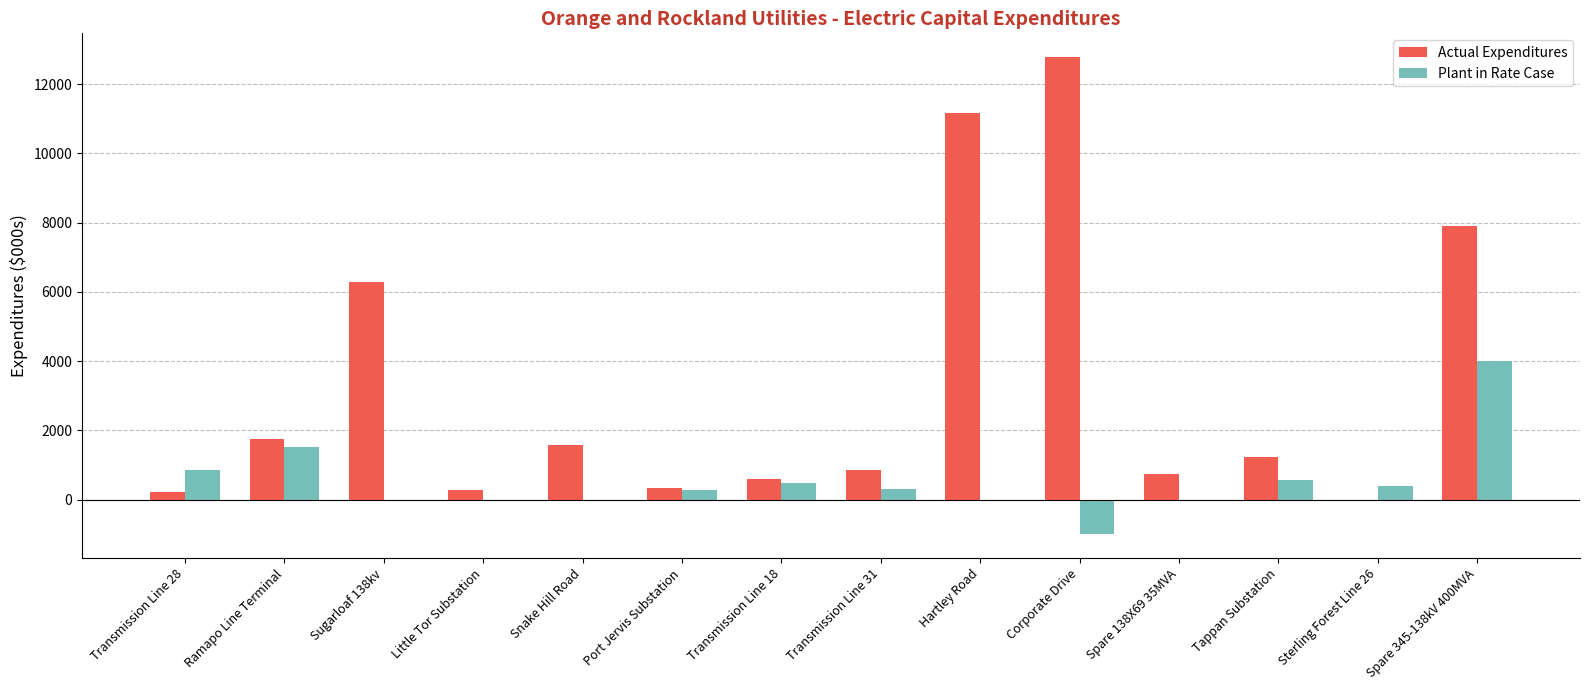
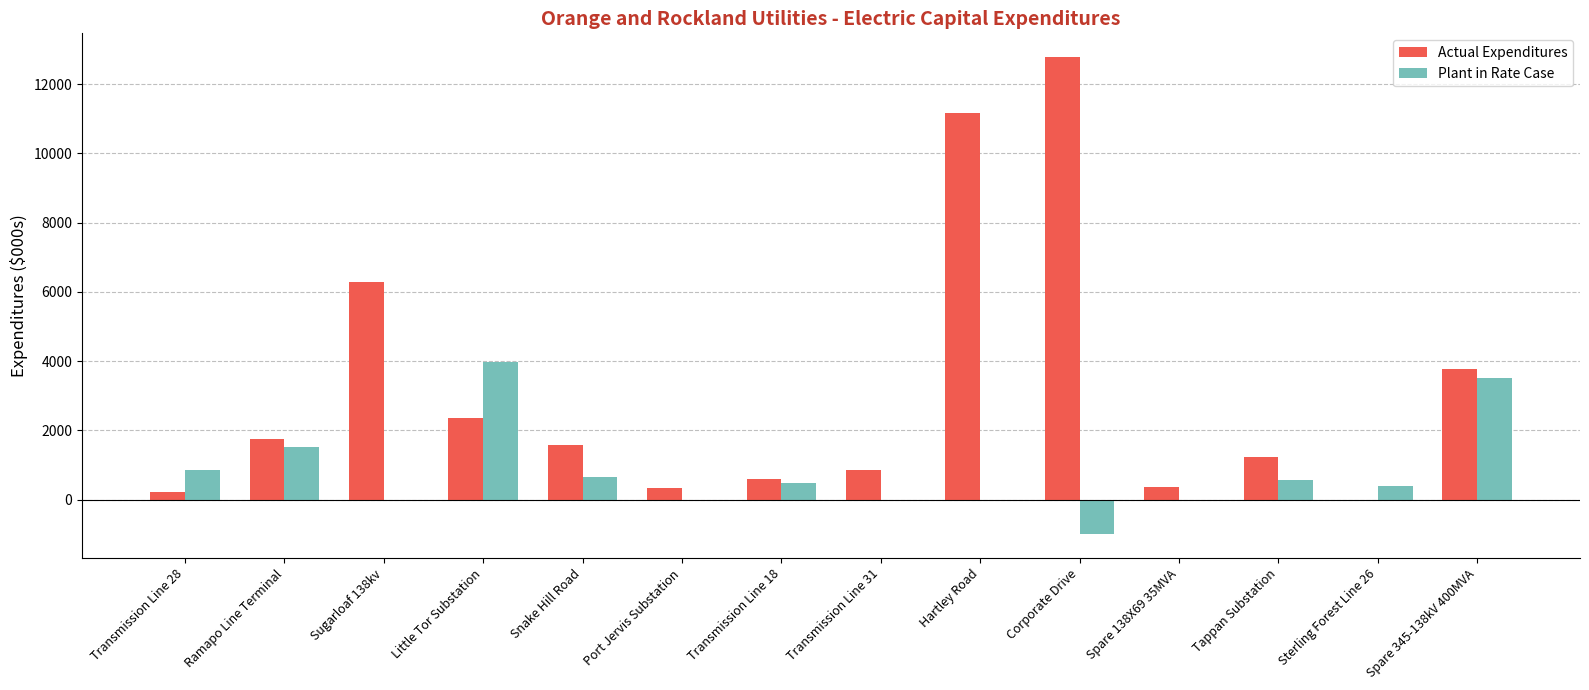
Actual Expenditures, Little Tor Substation: 300 -> 2400
Plant in Rate Case, Little Tor Substation: 0 -> 4000
Plant in Rate Case, Snake Hill Road: 0 -> 600
Plant in Rate Case, Port Jervis Substation: 300 -> 0
Plant in Rate Case, Transmission Line 31: 300 -> 0
Actual Expenditures, Spare 138X69 35MVA: 800 -> 400
Actual Expenditures, Spare 345-138kV 400MVA: 7900 -> 3800
Plant in Rate Case, Spare 345-138kV 400MVA: 4000 -> 3500
